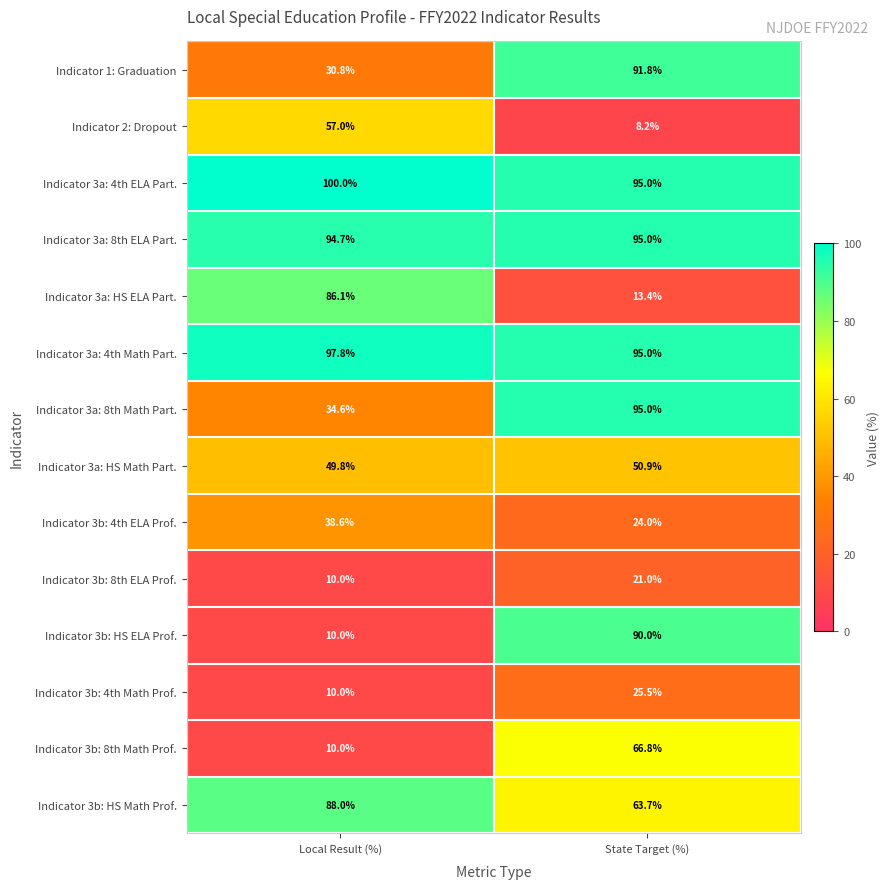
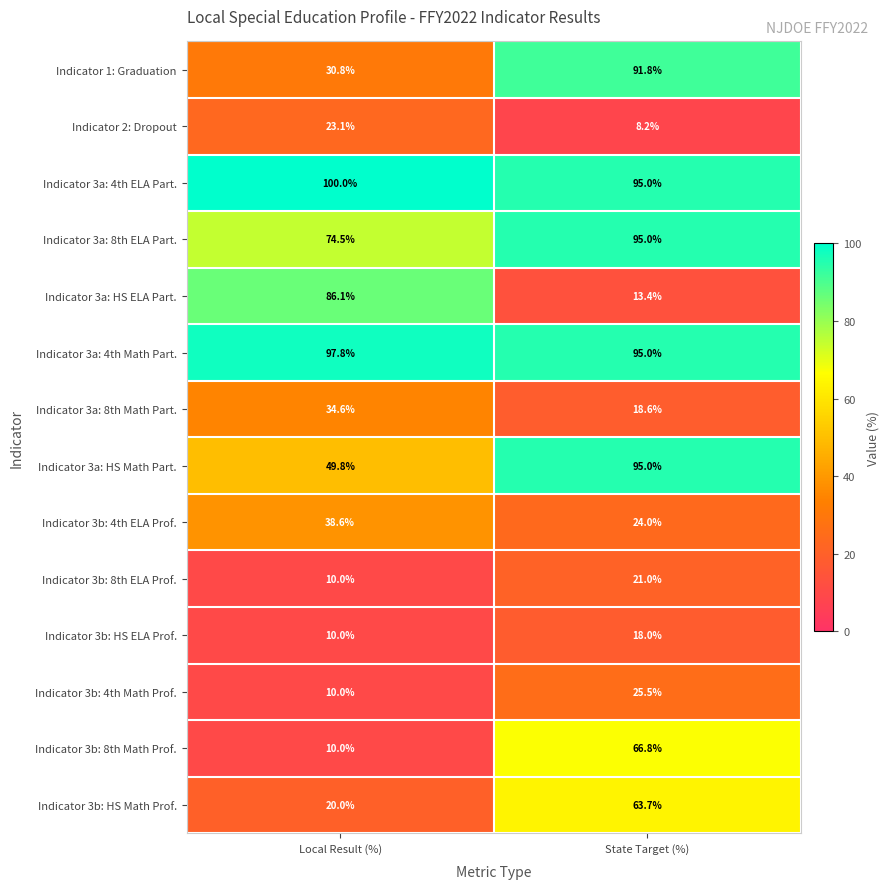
Indicator 2: Dropout, Local Result (%): 57.0% -> 23.1%
Indicator 3a: 8th ELA Part., Local Result (%): 94.7% -> 74.5%
Indicator 3a: 8th Math Part., State Target (%): 95.0% -> 18.6%
Indicator 3a: HS Math Part., State Target (%): 50.9% -> 95.0%
Indicator 3b: HS ELA Prof., State Target (%): 90.0% -> 18.0%
Indicator 3b: HS Math Prof., Local Result (%): 88.0% -> 20.0%
